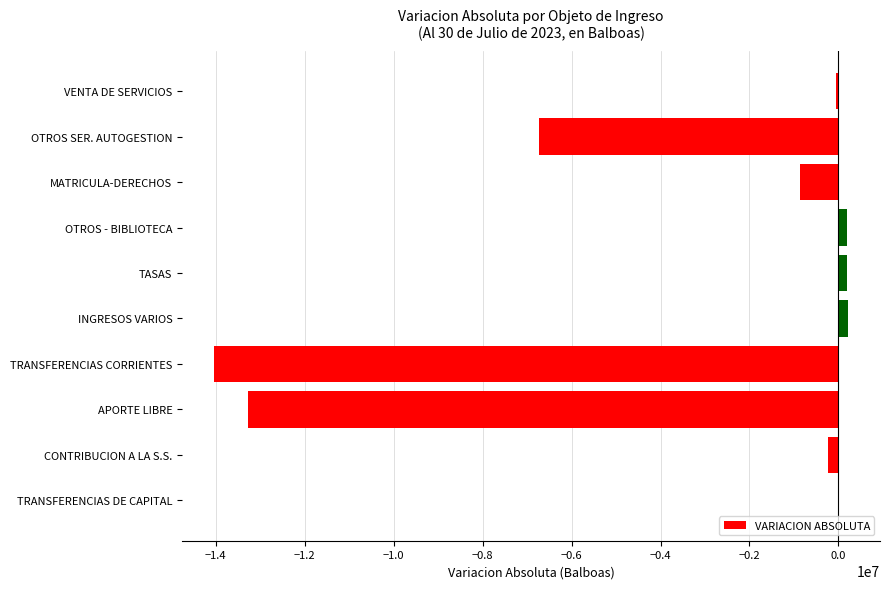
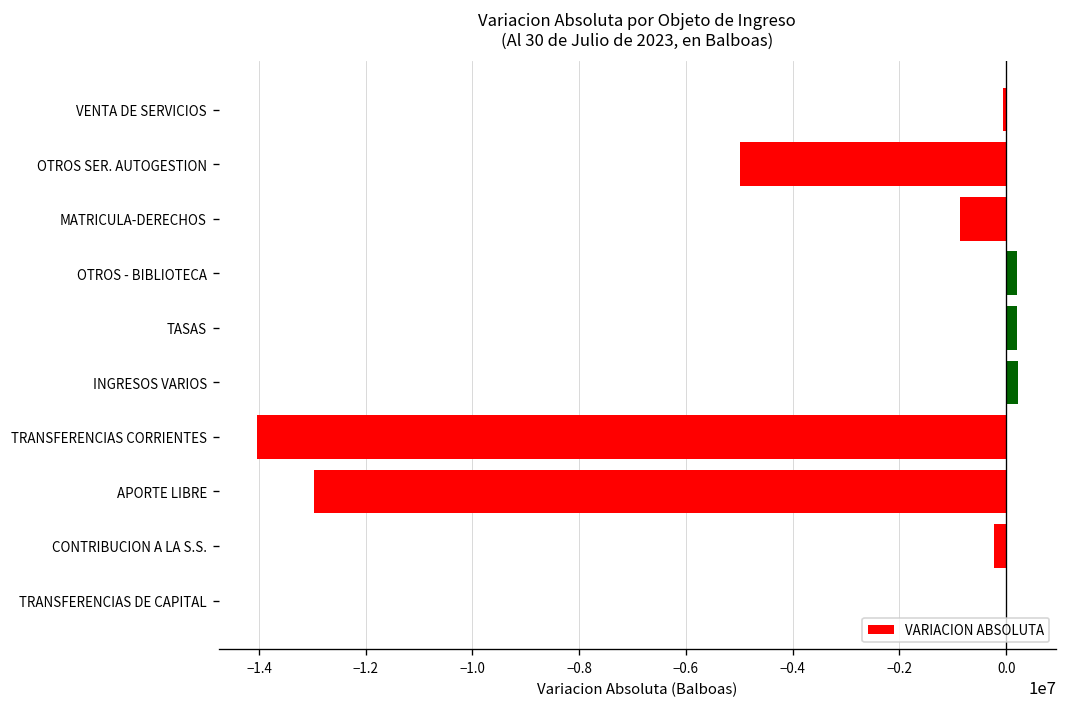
OTROS SER. AUTOGESTION: -6700000 -> -5000000
APORTE LIBRE: -13300000 -> -13000000
